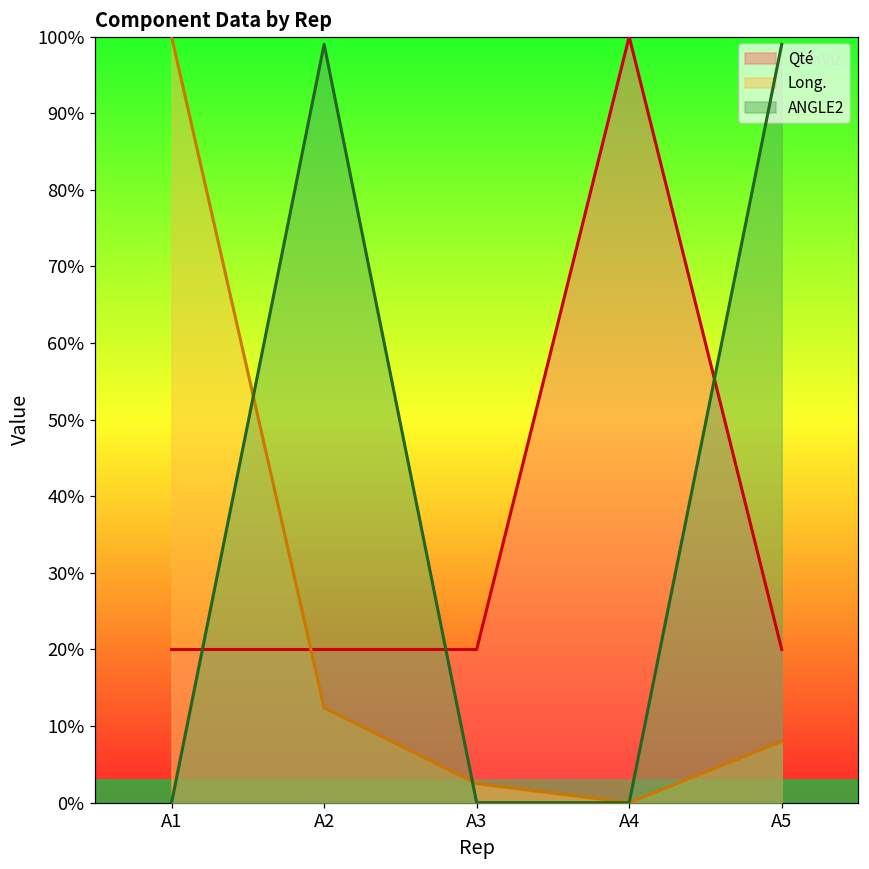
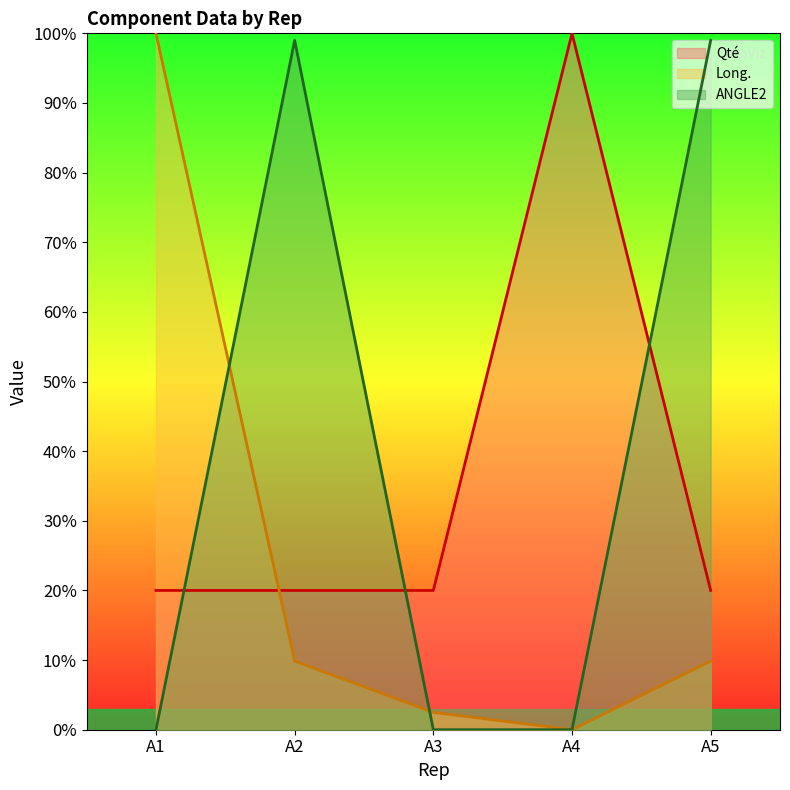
Long., A2: 12% -> 10%
Long., A5: 8% -> 10%
